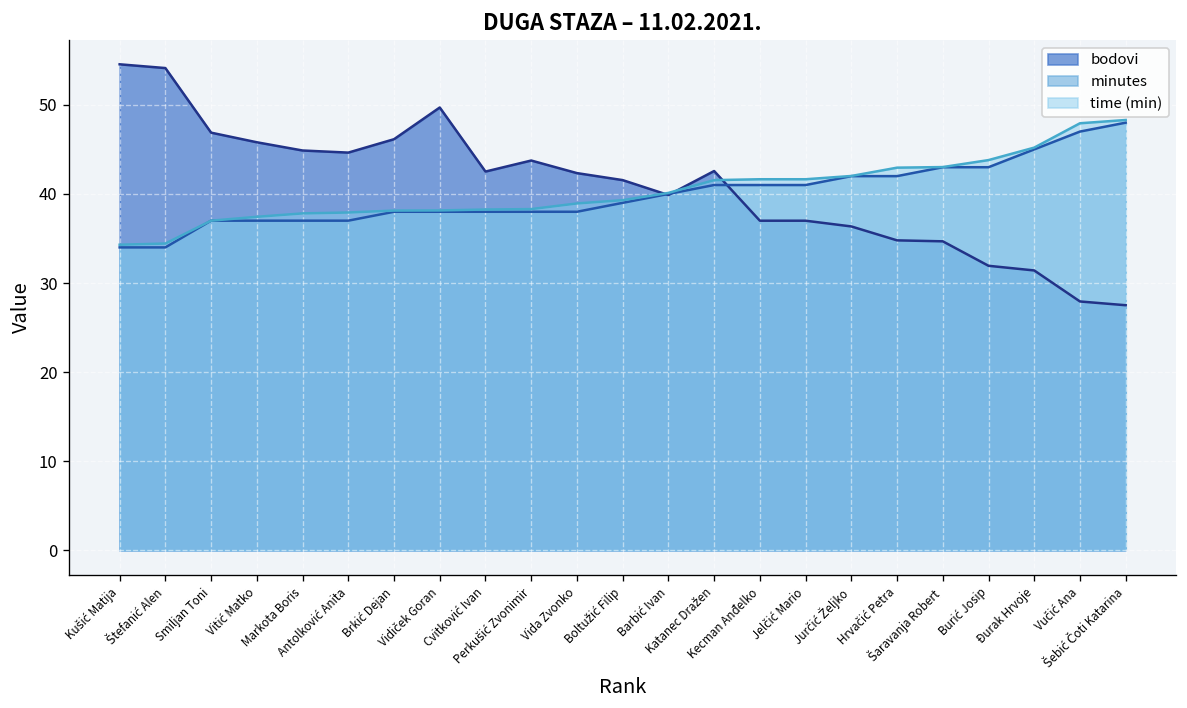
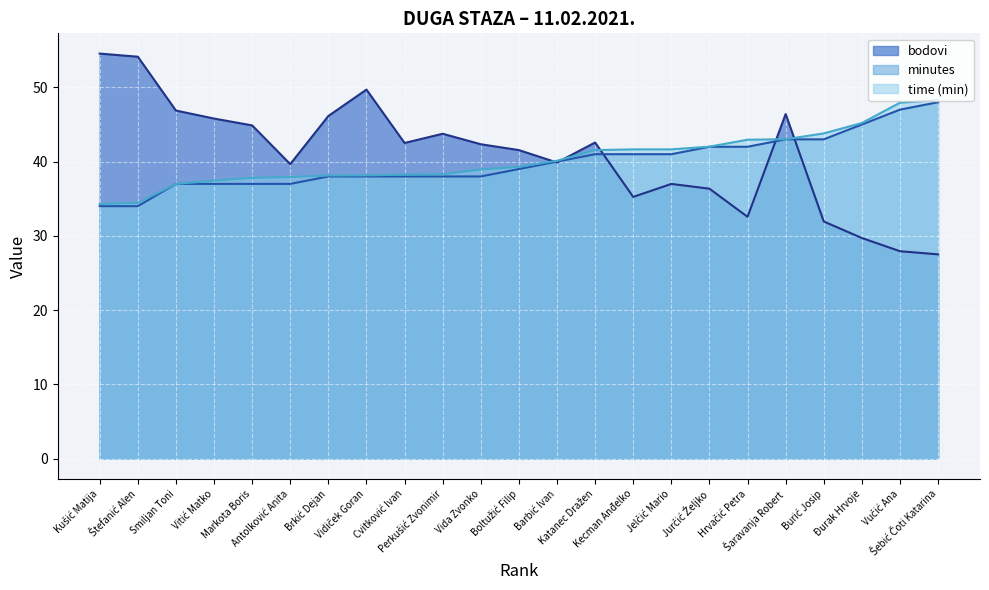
bodovi, Antolković Anita: 45 -> 40
bodovi, Kecman Anđelko: 37 -> 35
bodovi, Hrvačić Petra: 35 -> 33
bodovi, Šaravanja Robert: 35 -> 46
bodovi, Đurak Hrvoje: 31 -> 30
